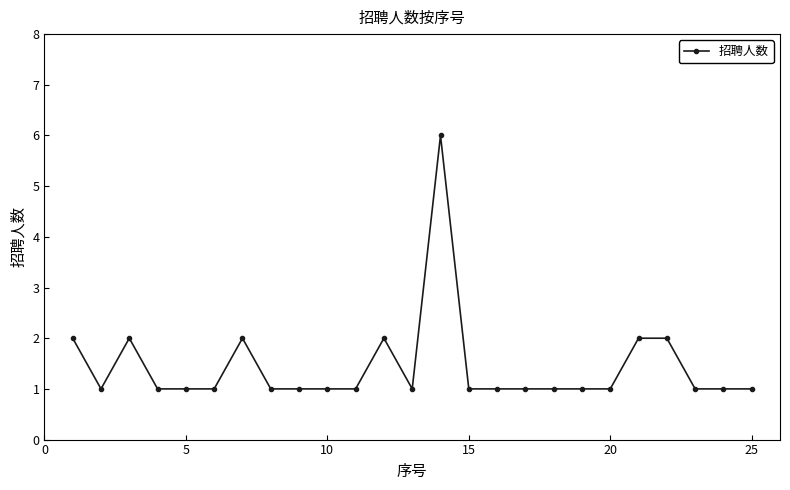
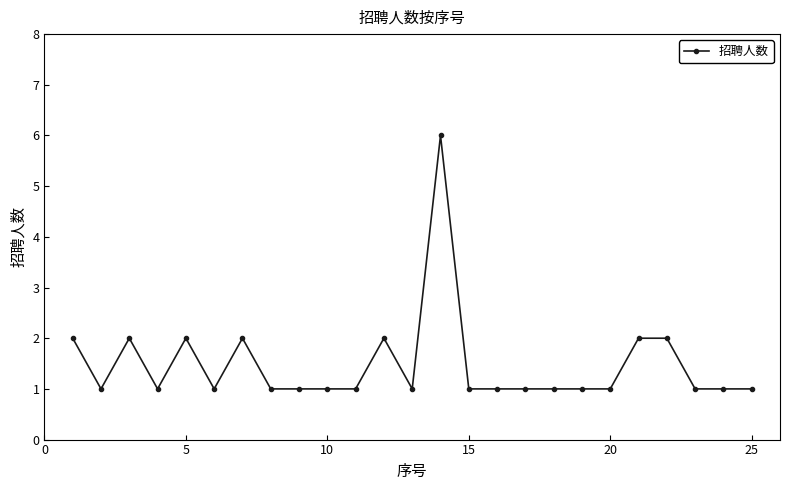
5: 1 -> 2
